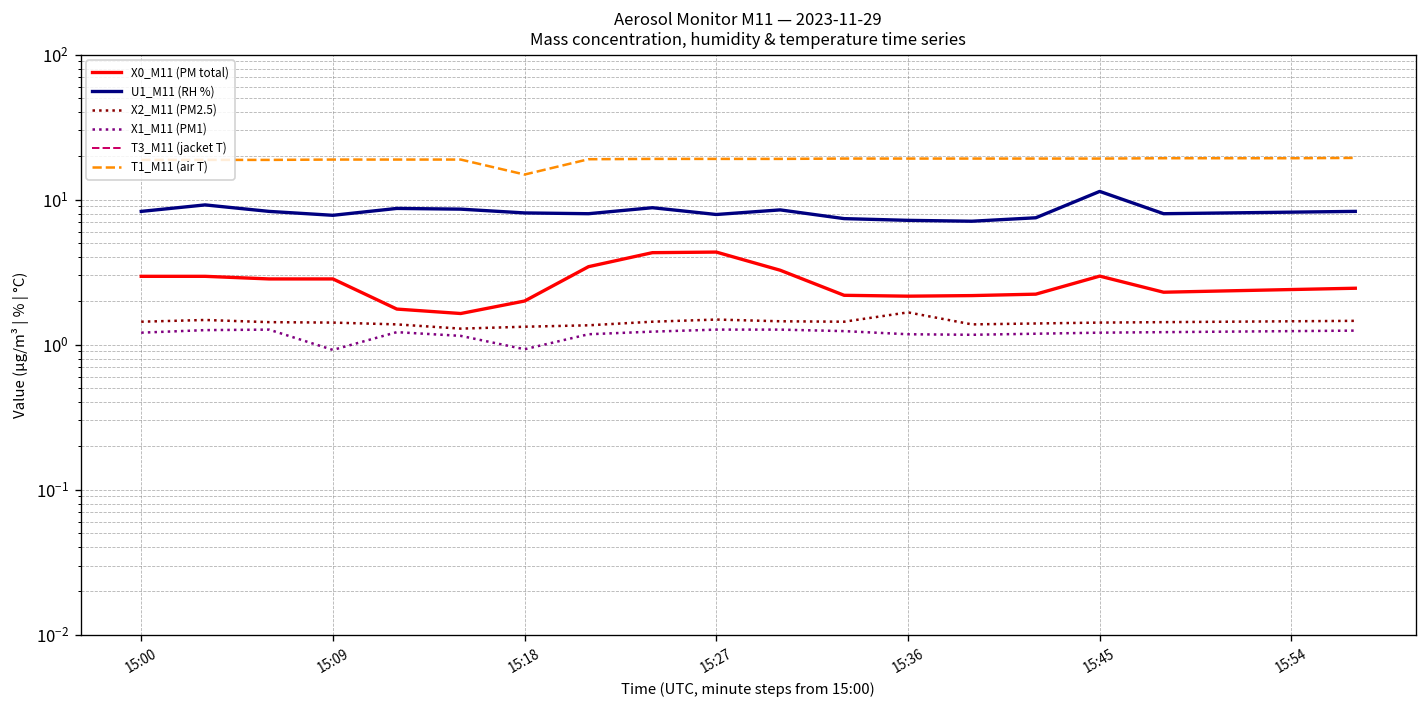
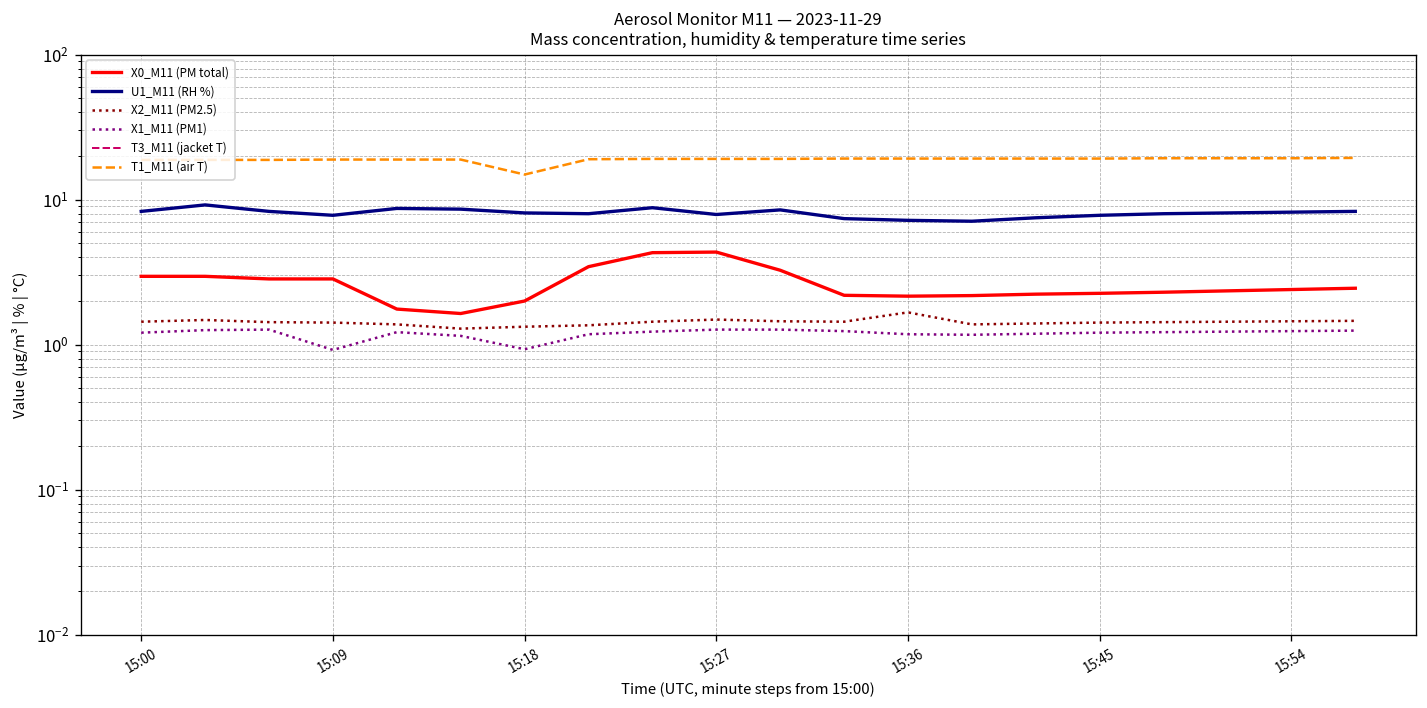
X0_M11 (PM total), 15:45: 3.0 -> 2.3
U1_M11 (RH %), 15:45: 11 -> 8
